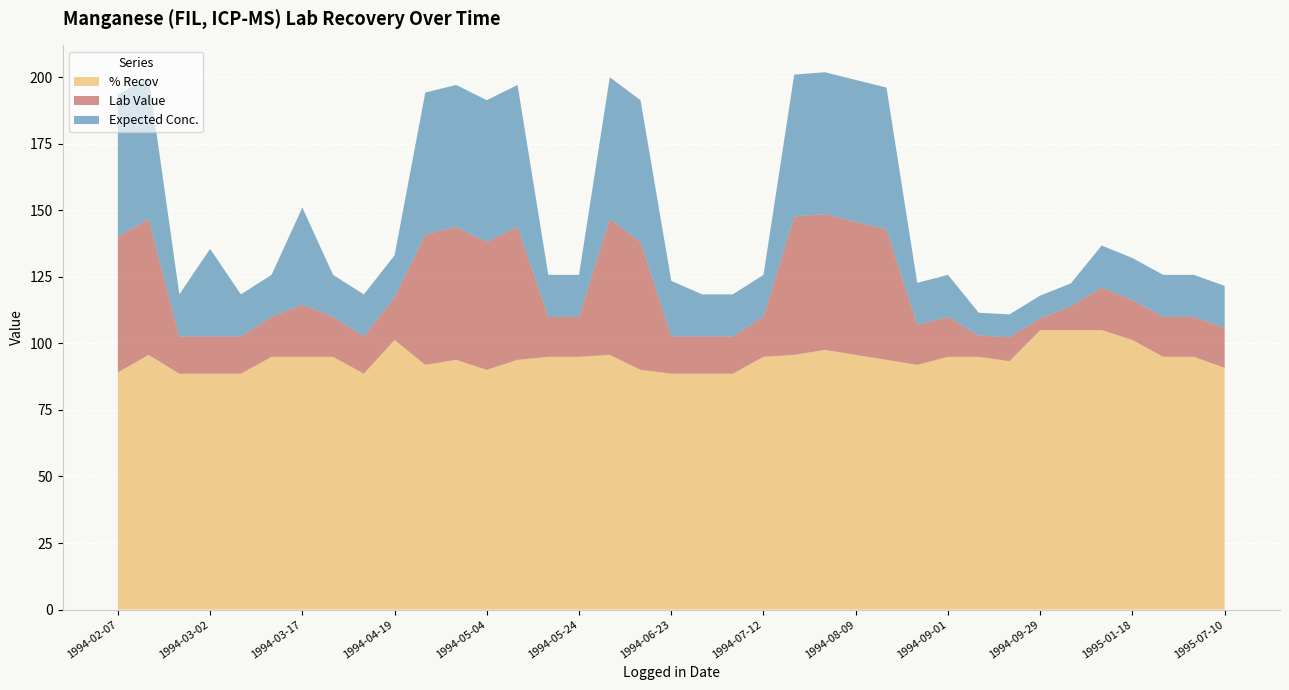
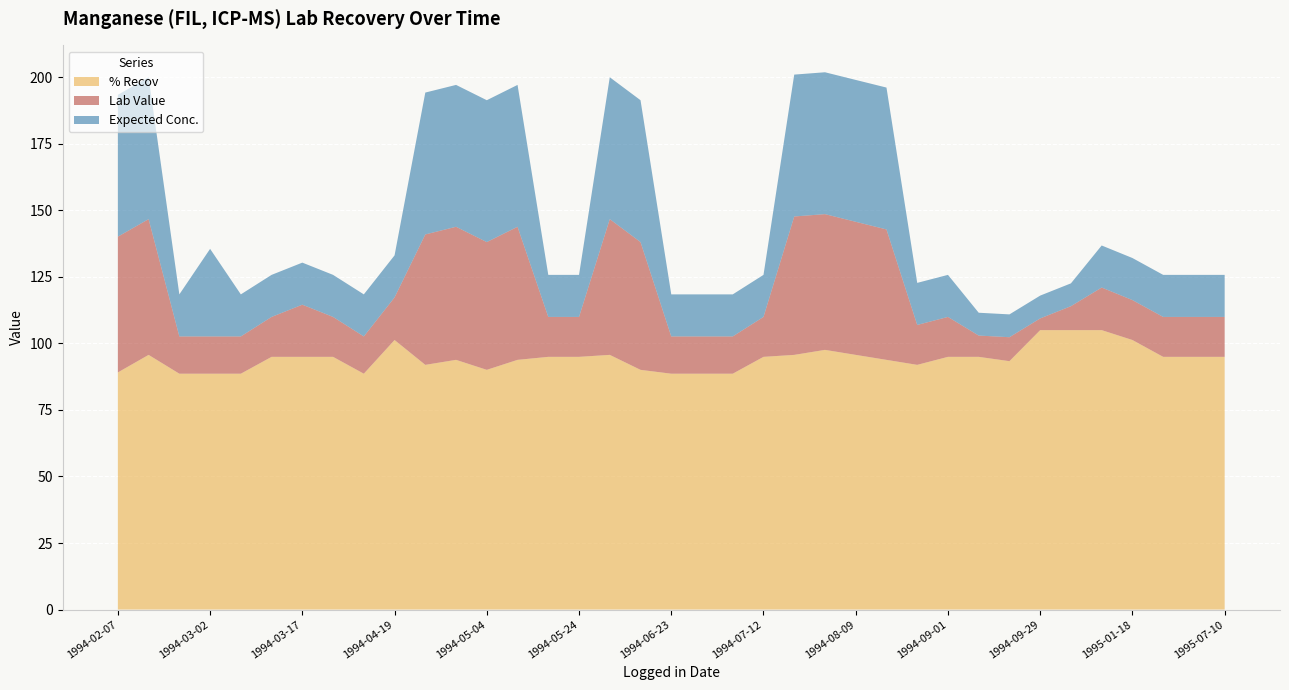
Expected Conc., 1994-03-17: 37 -> 16
Expected Conc., 1994-06-23: 21 -> 16
% Recov, 1995-07-10: 91 -> 95
